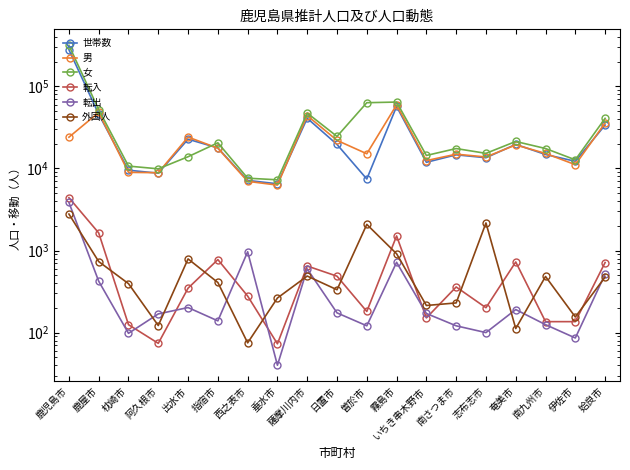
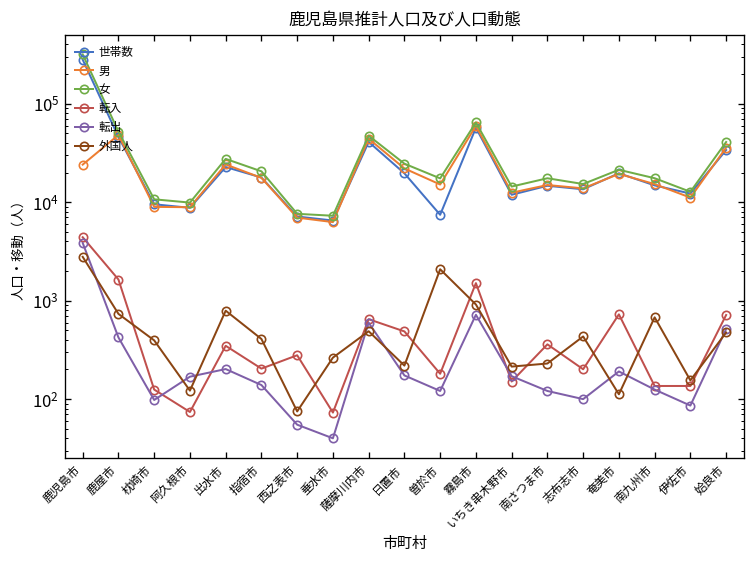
女, 出水市: 14000 -> 28000
転入, 指宿市: 800 -> 200
転出, 西之表市: 1000 -> 60
外国人, 日置市: 330 -> 220
女, 曽於市: 60000 -> 17000
外国人, 志布志市: 2200 -> 400
外国人, 南九州市: 500 -> 700
